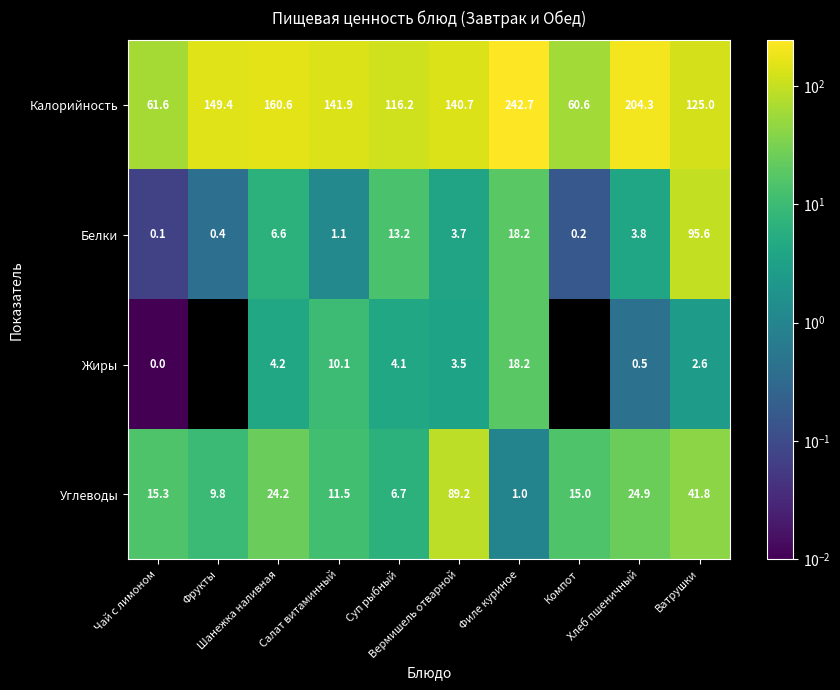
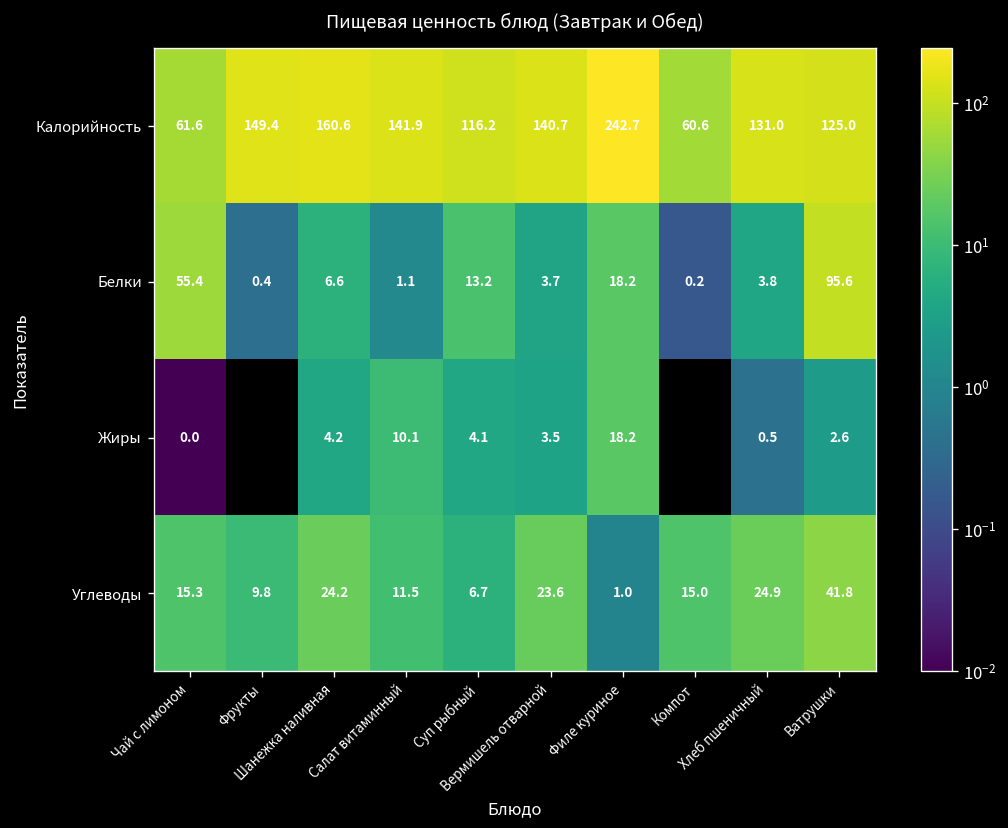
Калорийность, Хлеб пшеничный: 204.3 -> 131.0
Белки, Чай с лимоном: 0.1 -> 55.4
Углеводы, Вермишель отварной: 89.2 -> 23.6
